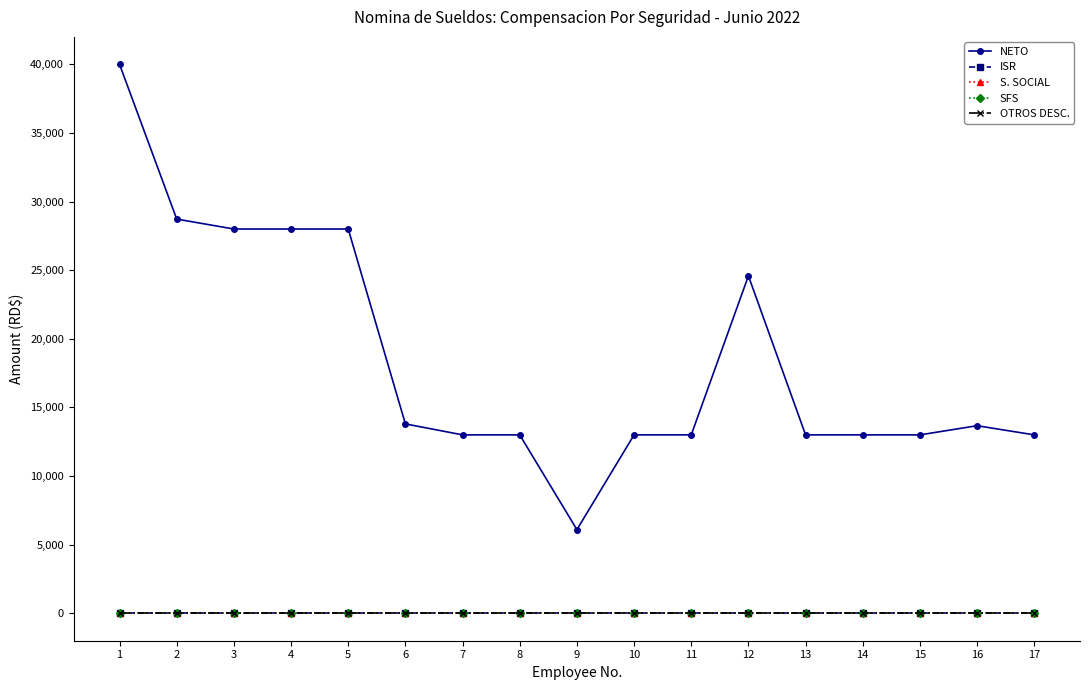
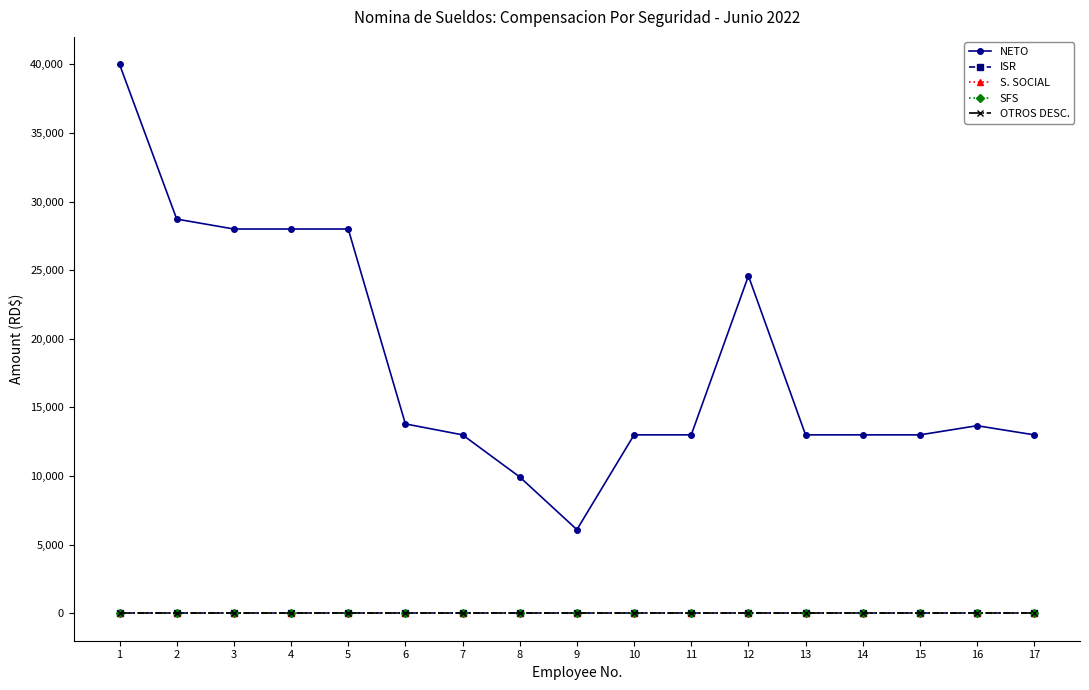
NETO, 8: 13,000 -> 9,900
